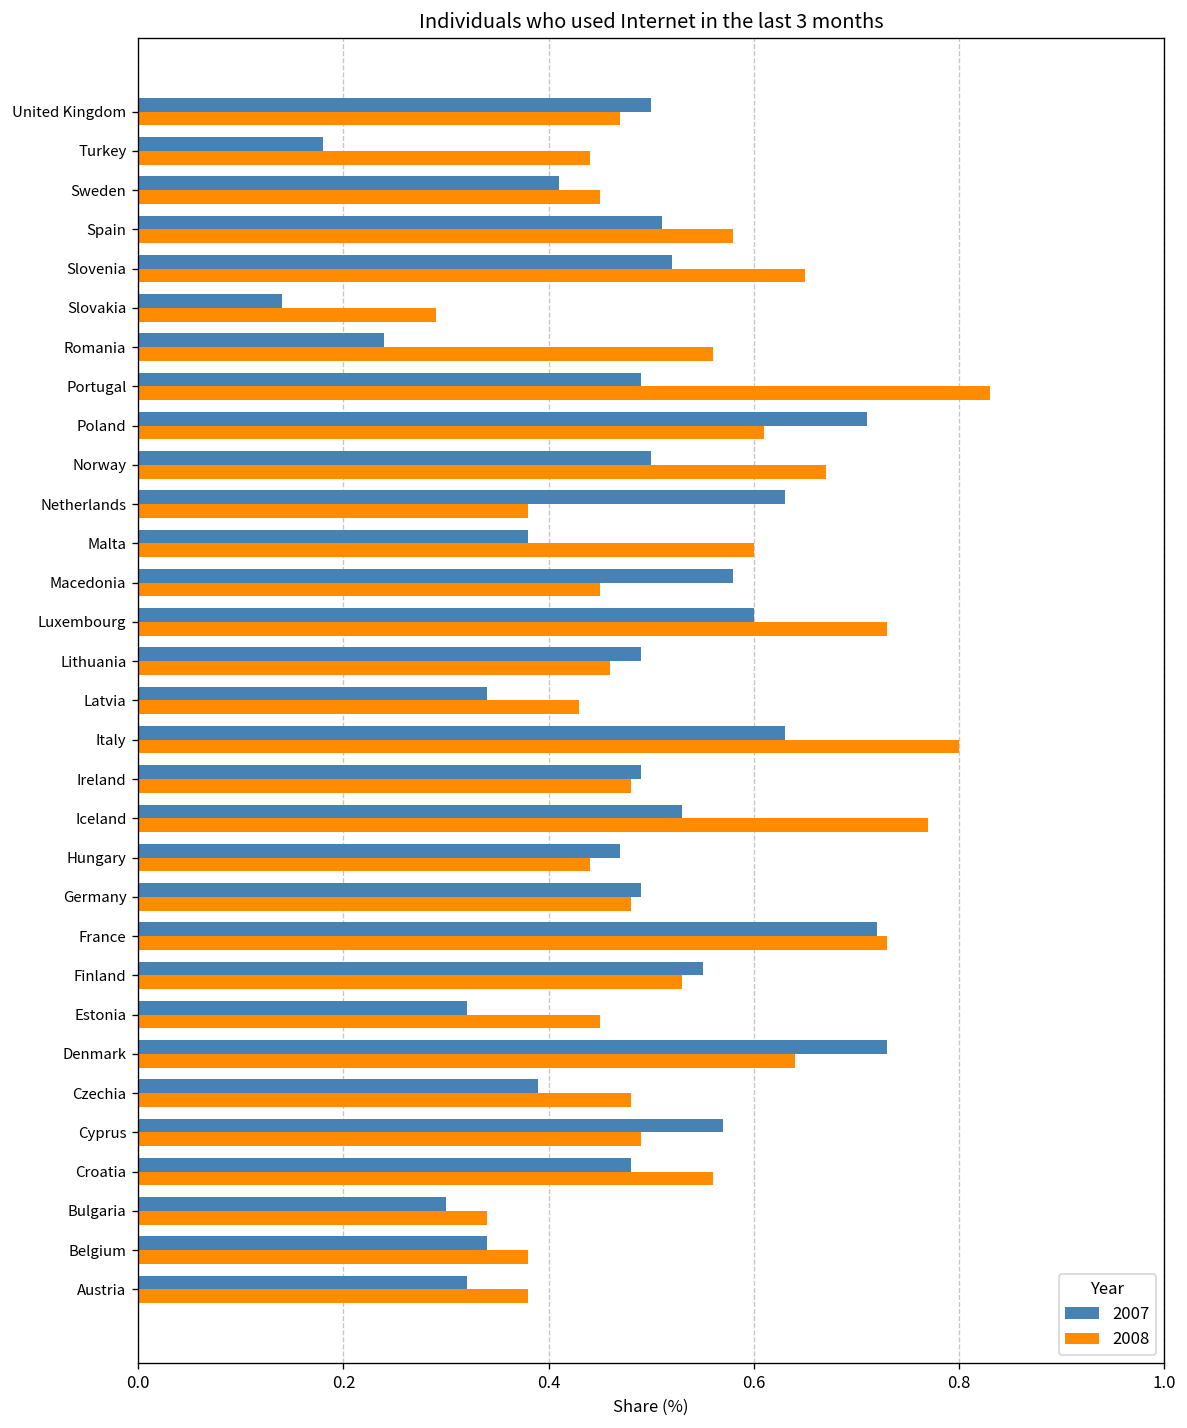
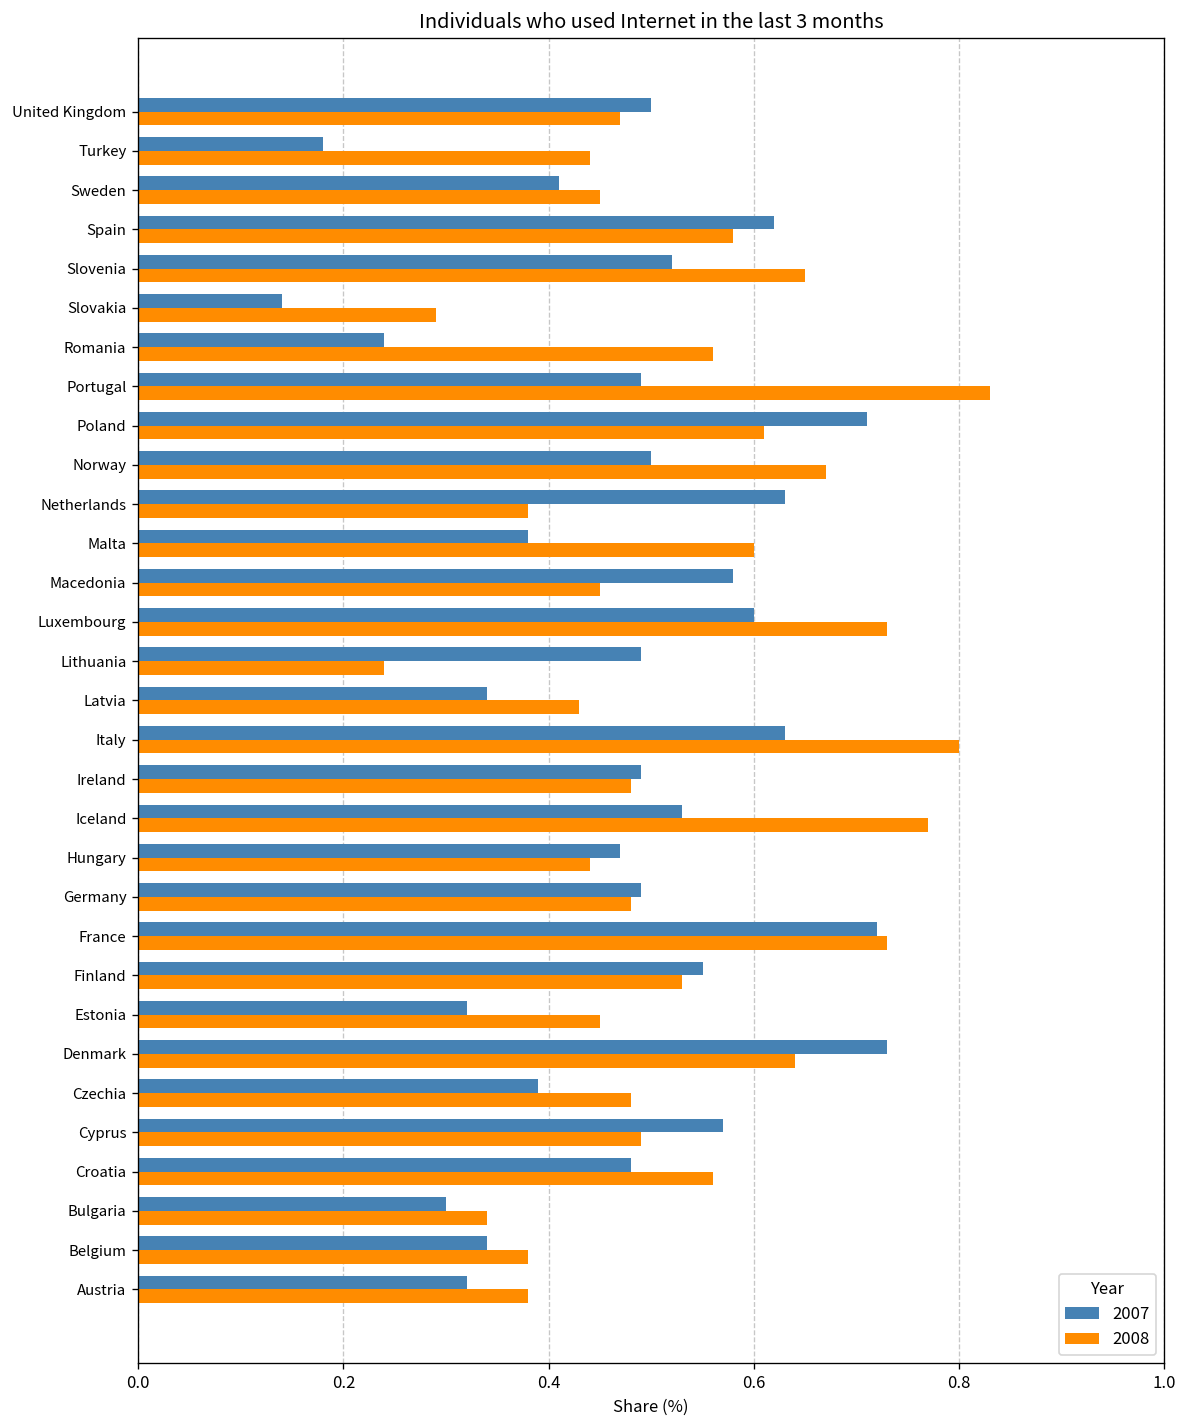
2007, Spain: 0.51 -> 0.62
2008, Lithuania: 0.46 -> 0.24
